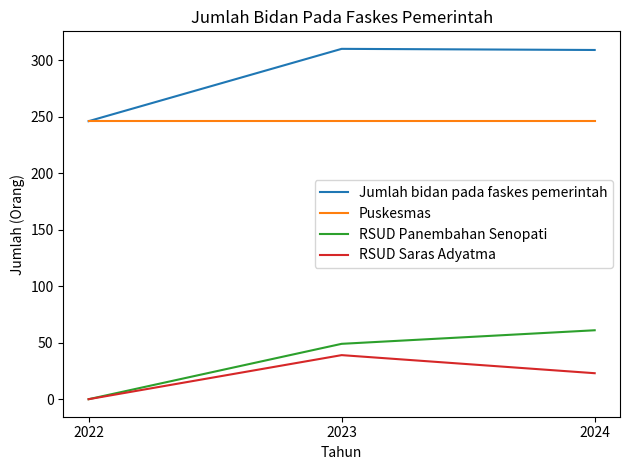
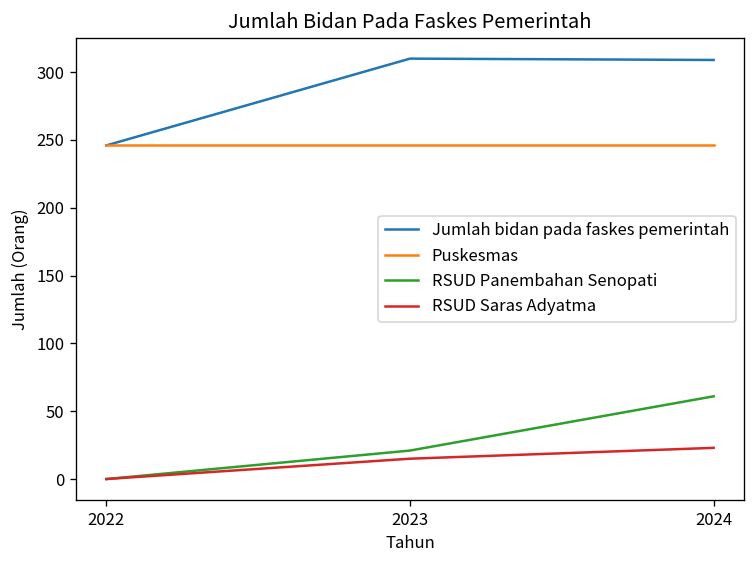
RSUD Panembahan Senopati, 2023: 49 -> 21
RSUD Saras Adyatma, 2023: 39 -> 15
